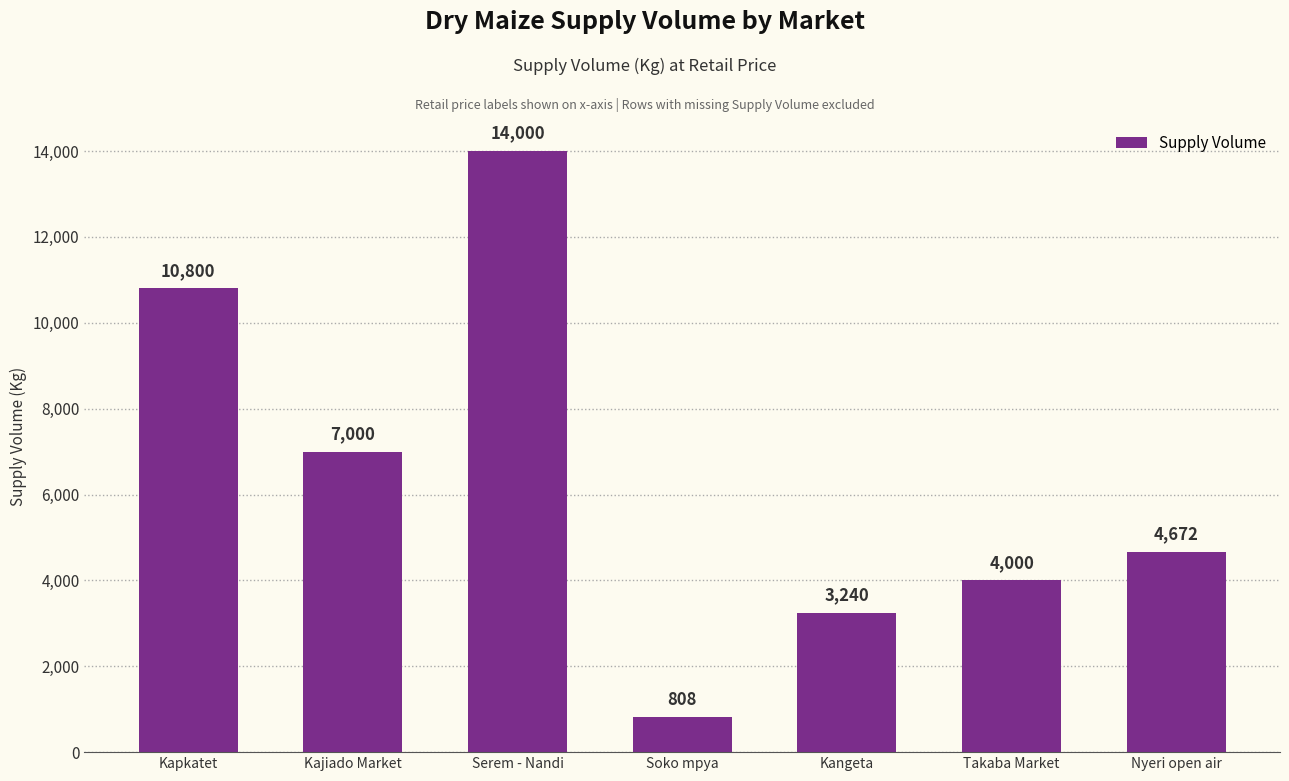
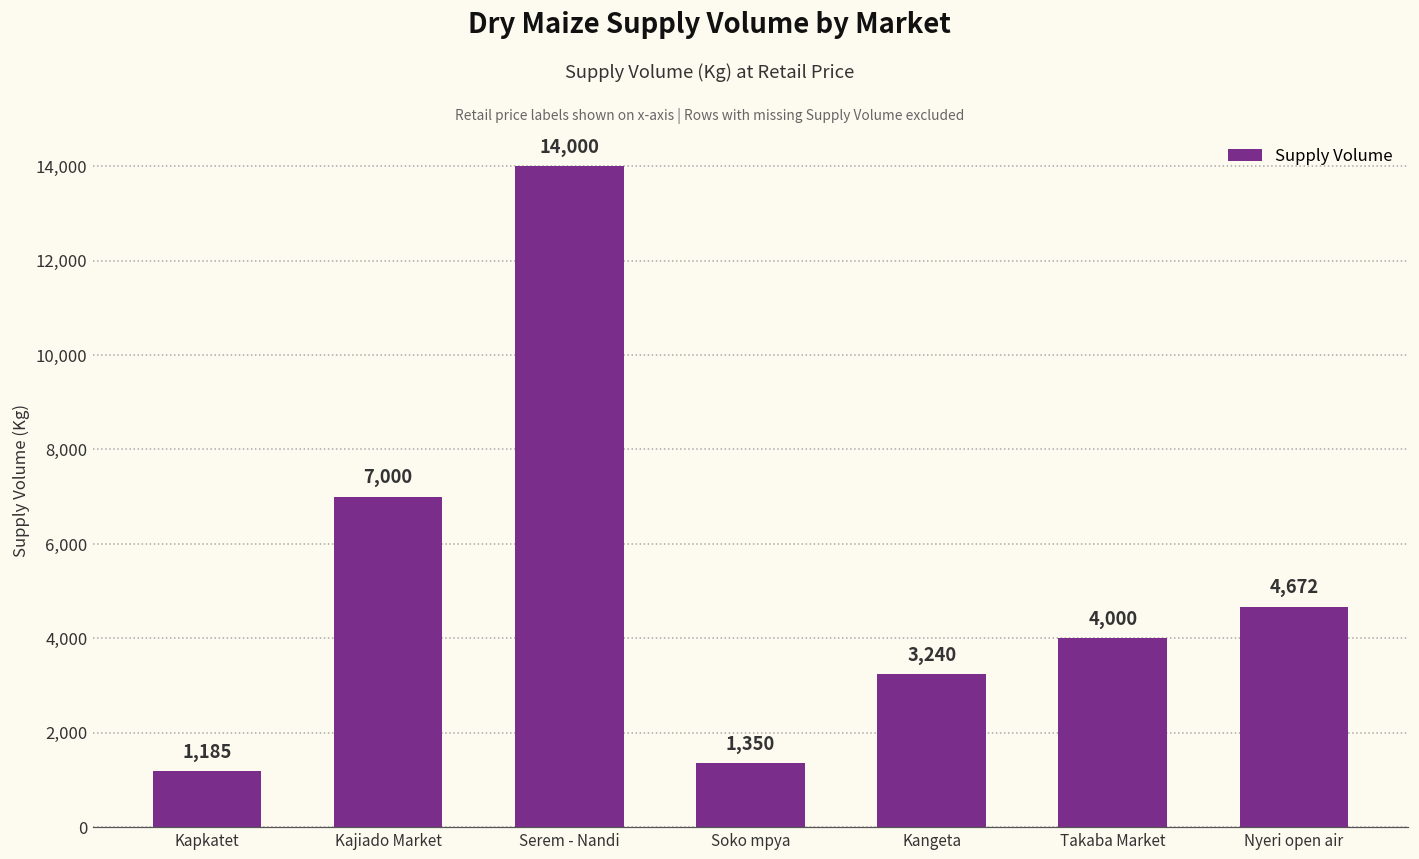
Kapkatet: 10,800 -> 1,185
Soko mpya: 808 -> 1,350
